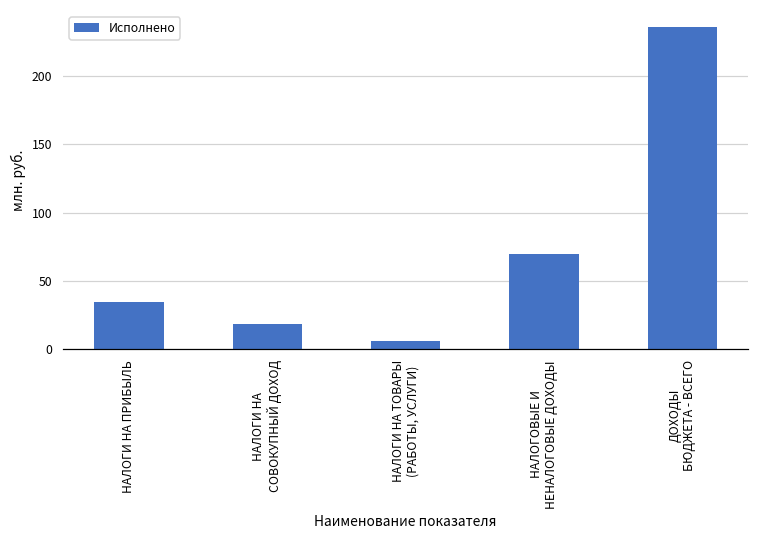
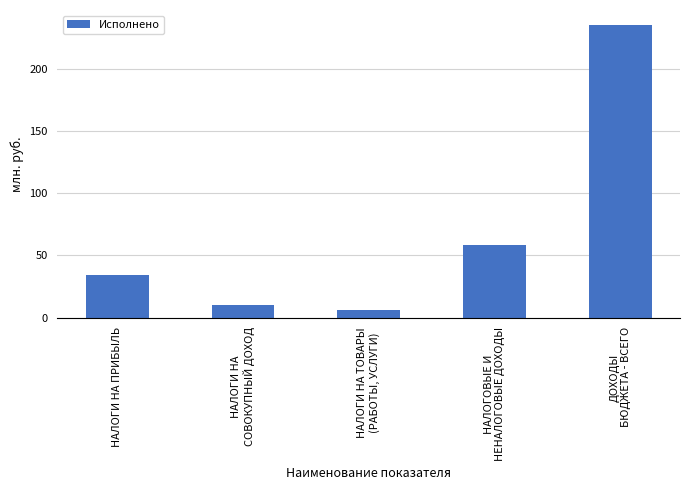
НАЛОГИ НА СОВОКУПНЫЙ ДОХОД: 19 -> 10
НАЛОГОВЫЕ И НЕНАЛОГОВЫЕ ДОХОДЫ: 70 -> 58
